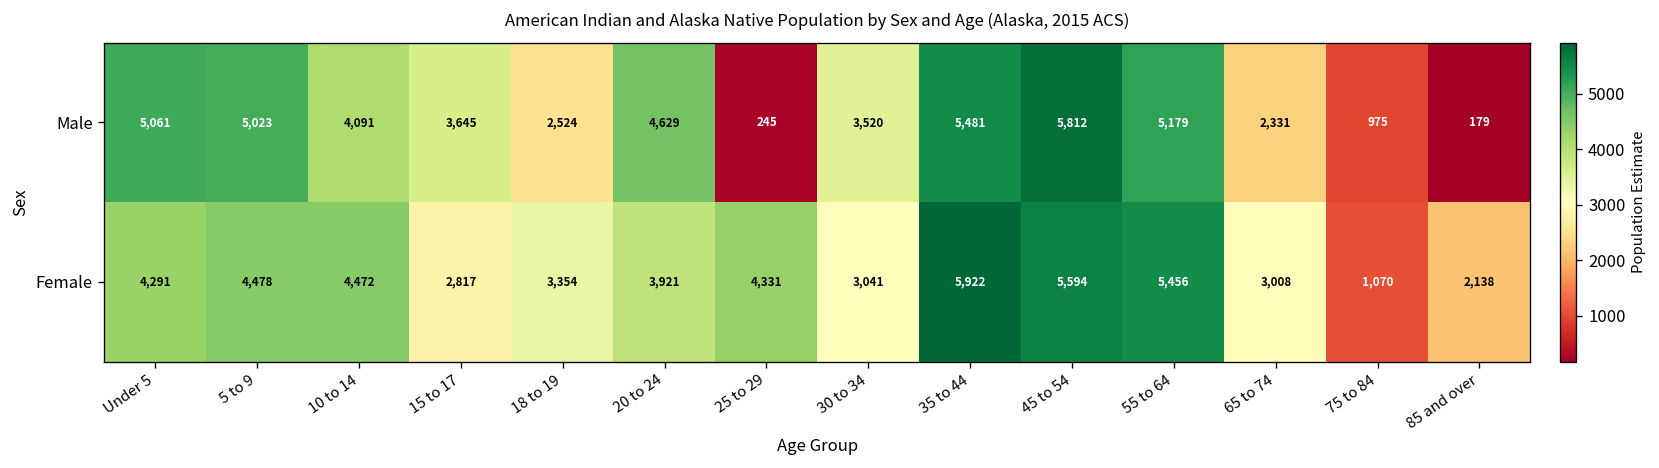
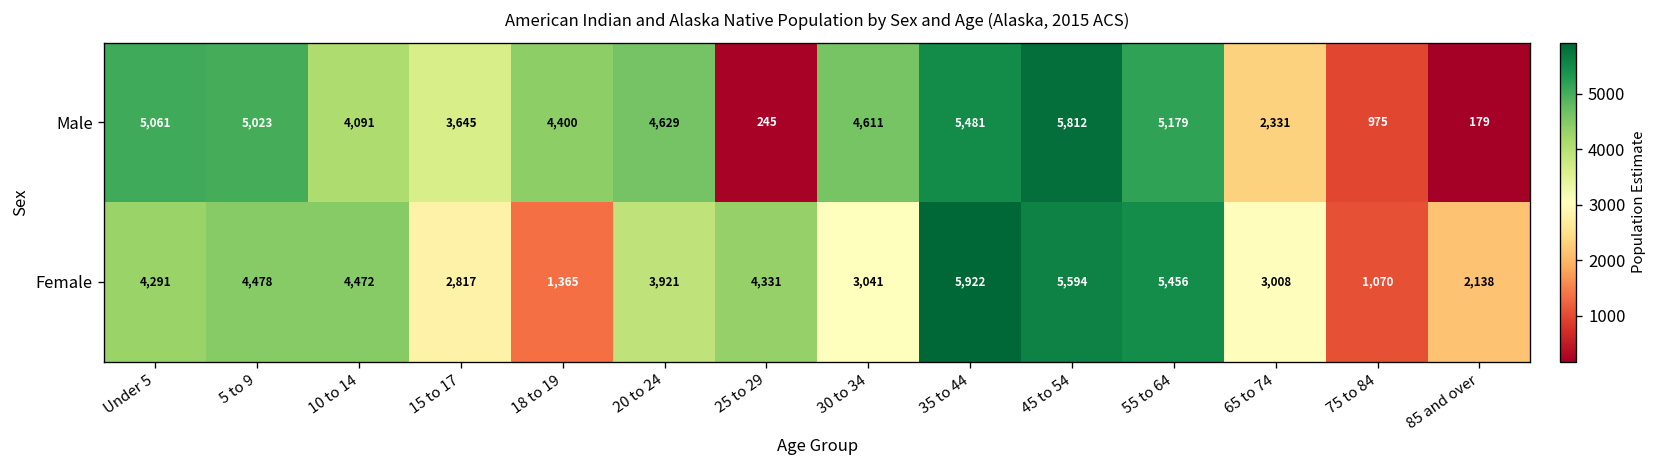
Male, 18 to 19: 2,524 -> 4,400
Male, 30 to 34: 3,520 -> 4,611
Female, 18 to 19: 3,354 -> 1,365
